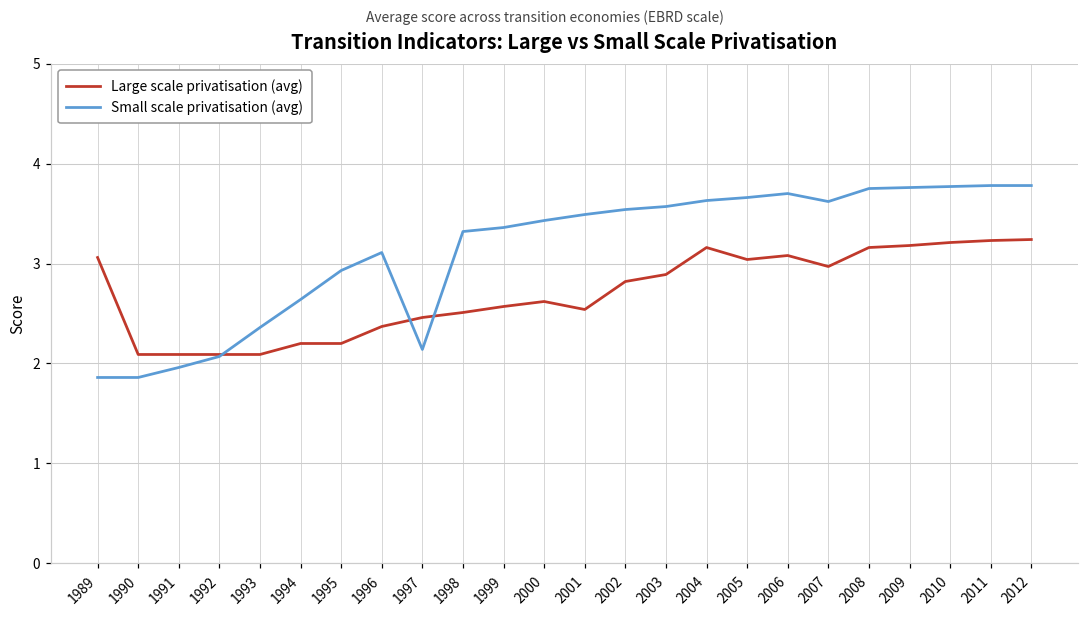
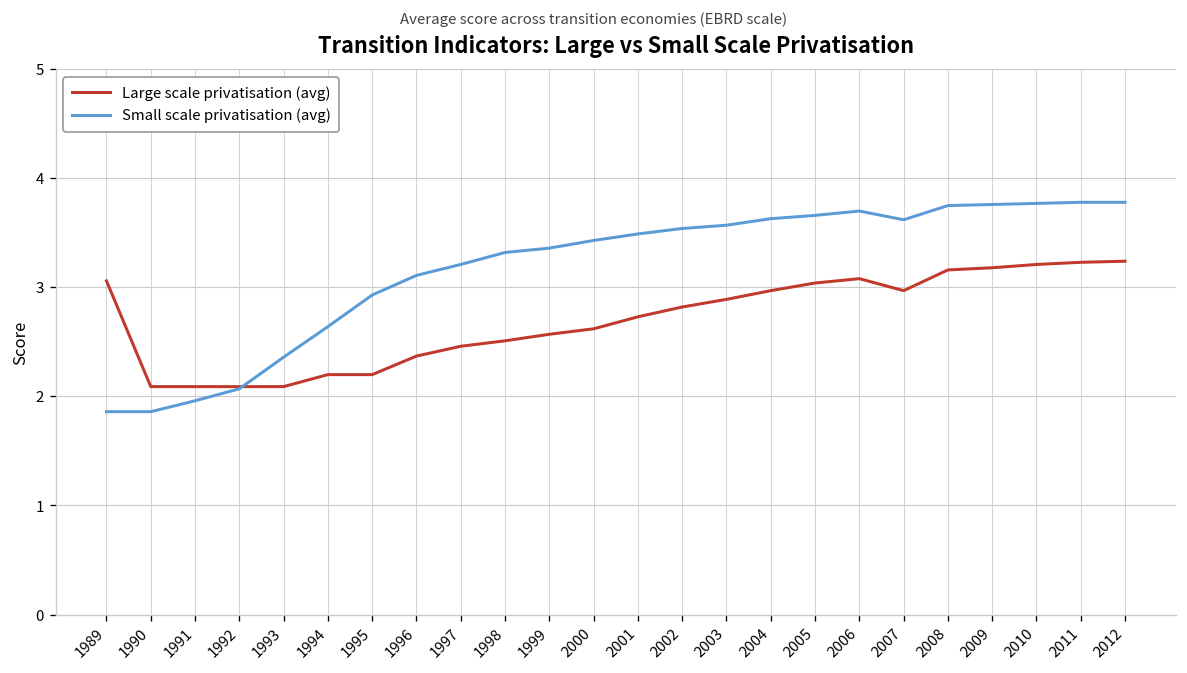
Small scale privatisation (avg), 1997: 2.1 -> 3.2
Large scale privatisation (avg), 2001: 2.5 -> 2.7
Large scale privatisation (avg), 2004: 3.2 -> 3.0
